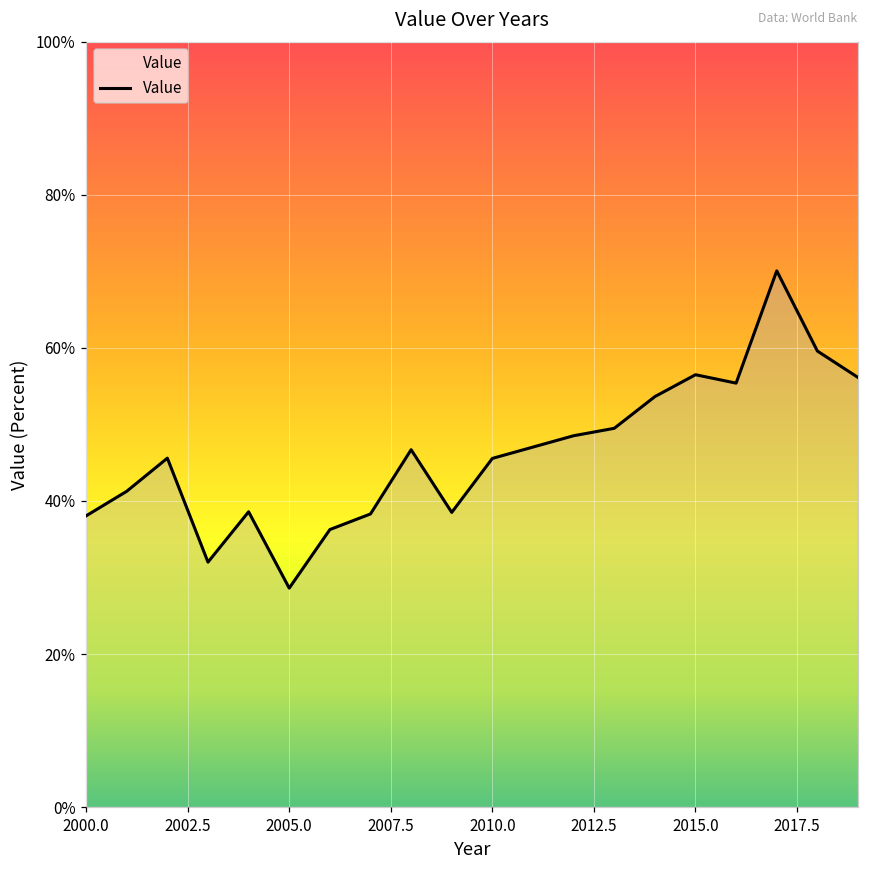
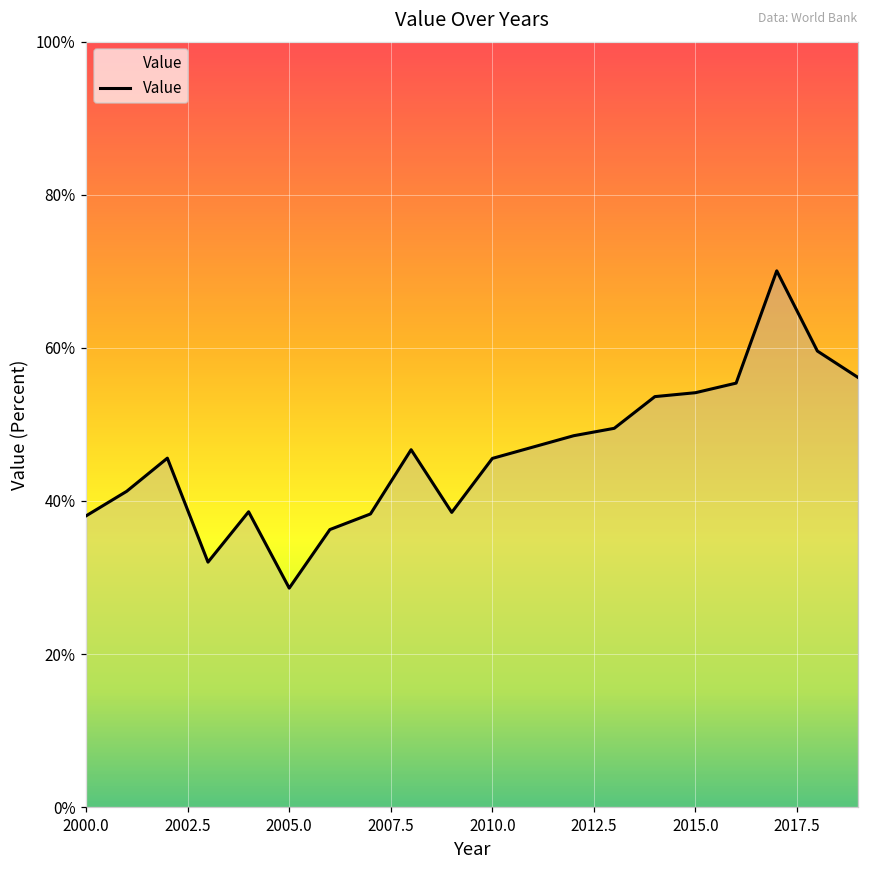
2015.0: 56% -> 54%
